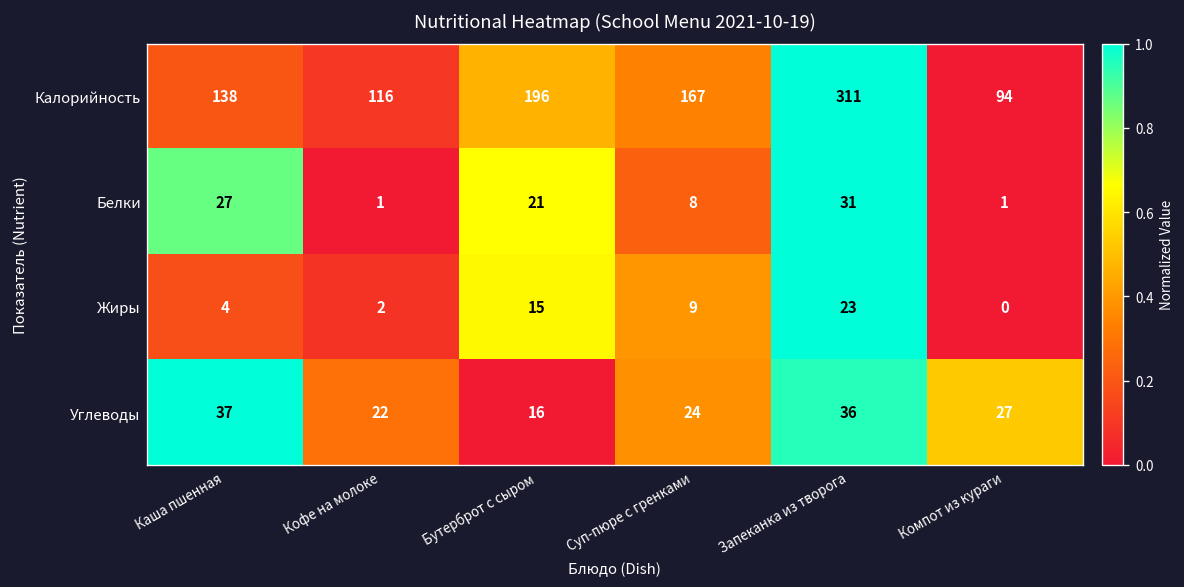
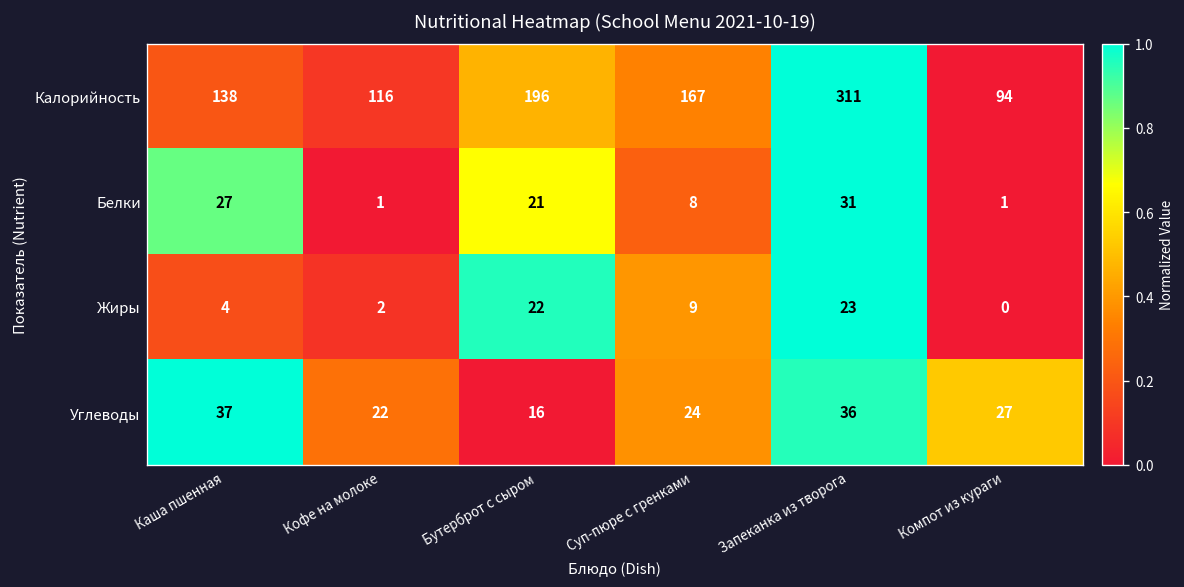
Жиры, Бутерброт с сыром: 15 -> 22
